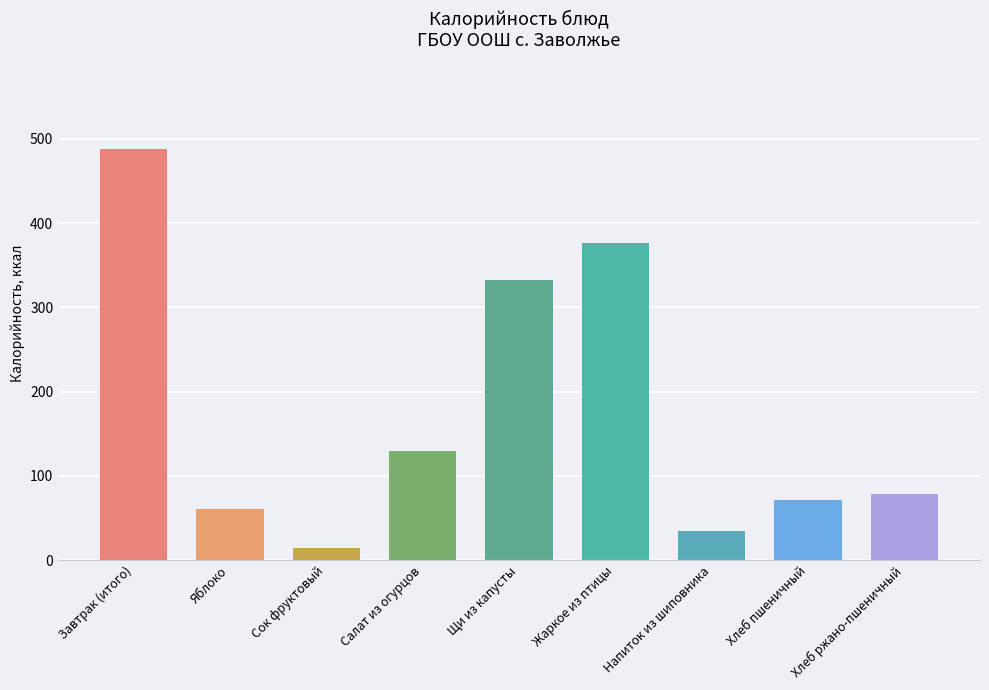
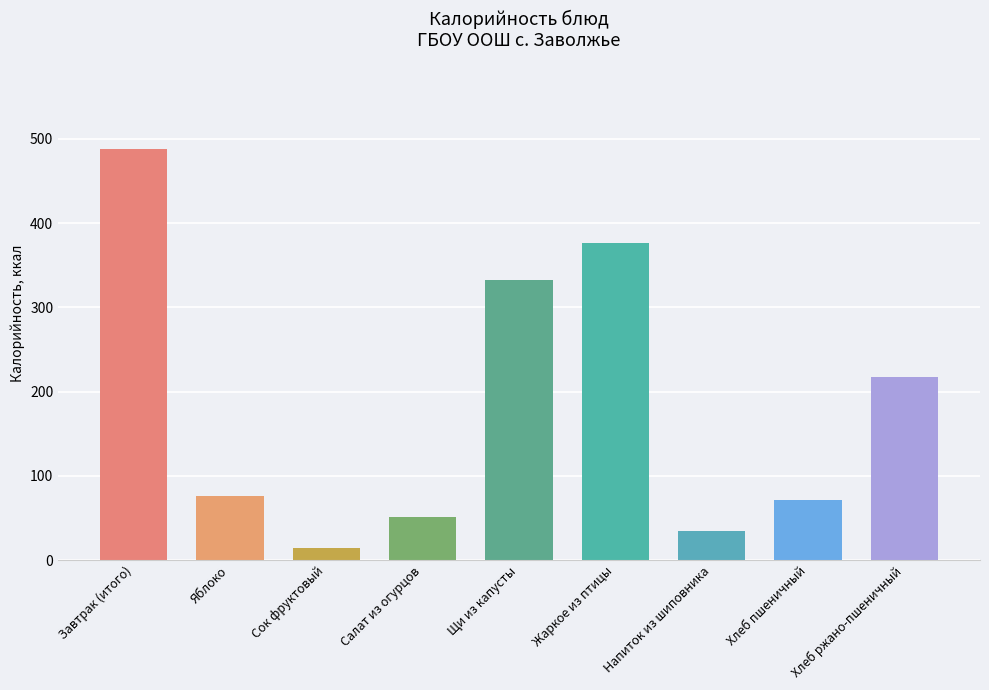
Яблоко: 60 -> 80
Салат из огурцов: 130 -> 50
Хлеб ржано-пшеничный: 80 -> 220
